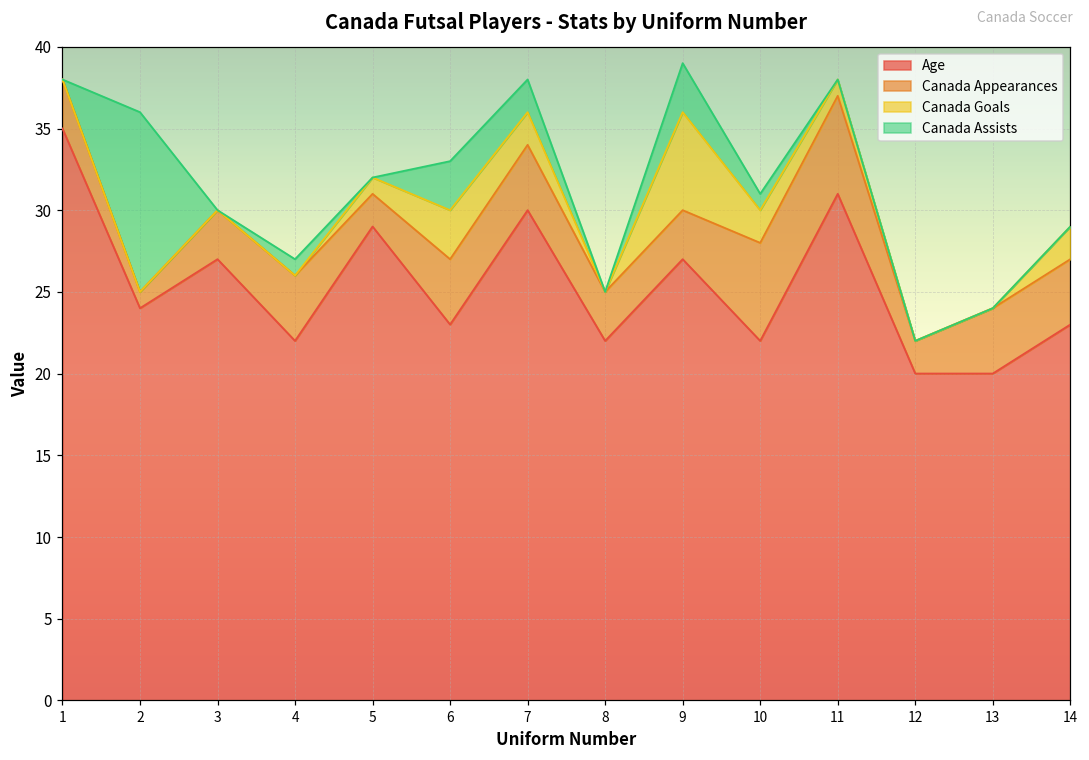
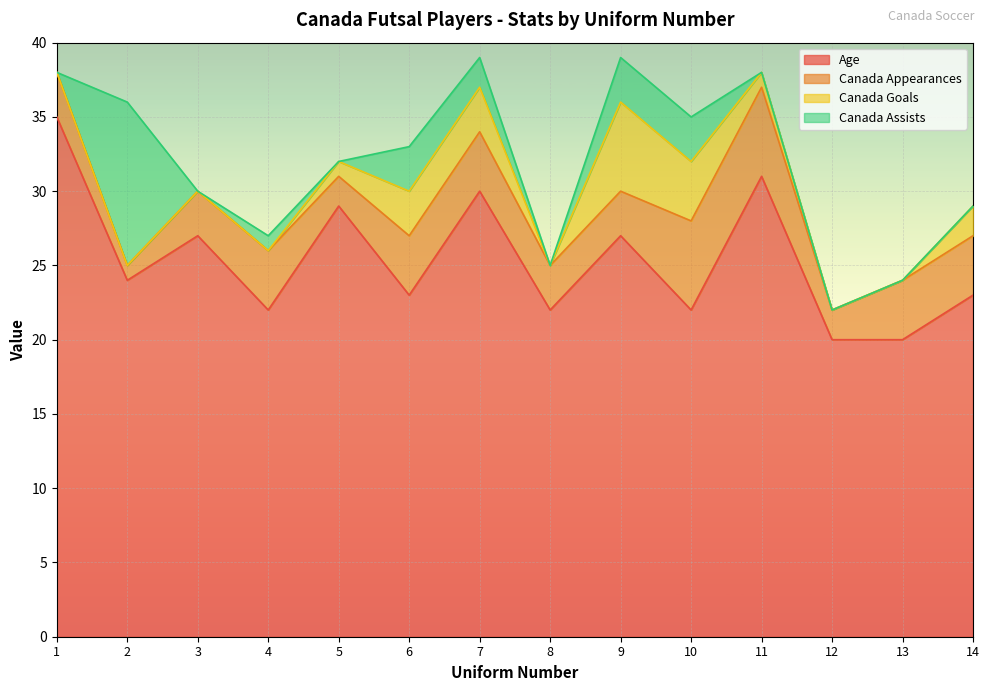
Canada Goals, 7: 2 -> 3
Canada Goals, 10: 2 -> 4
Canada Assists, 10: 1 -> 3
